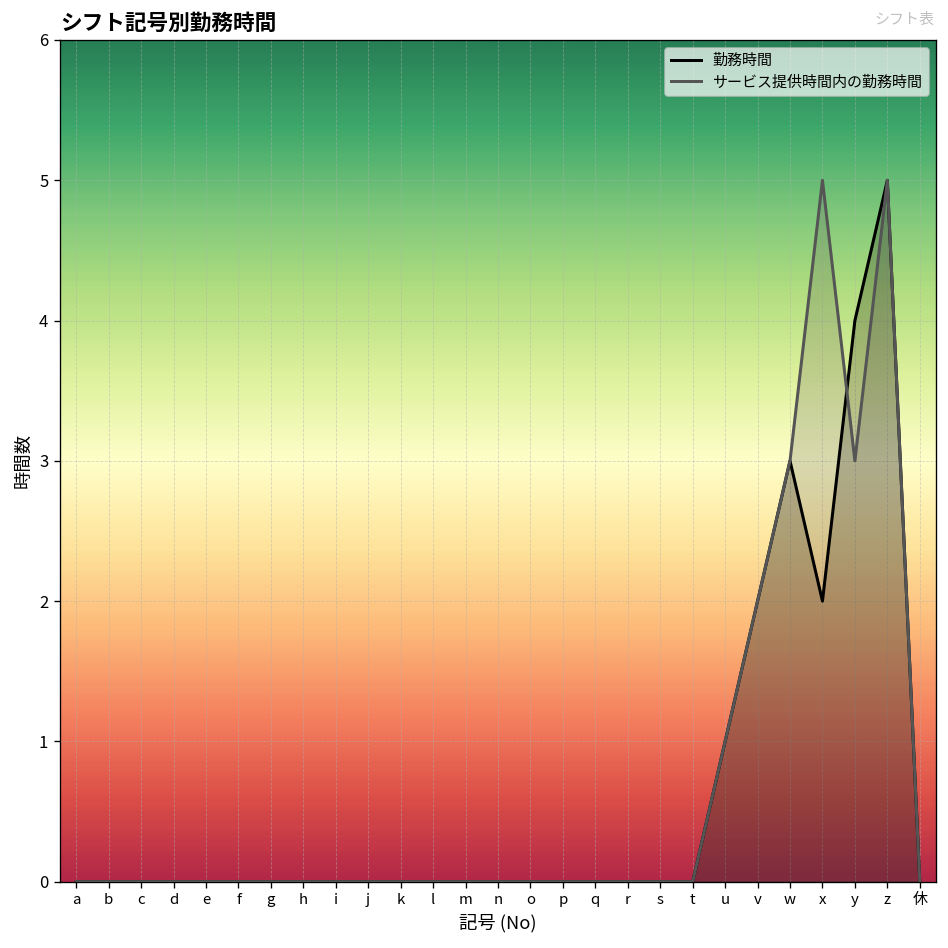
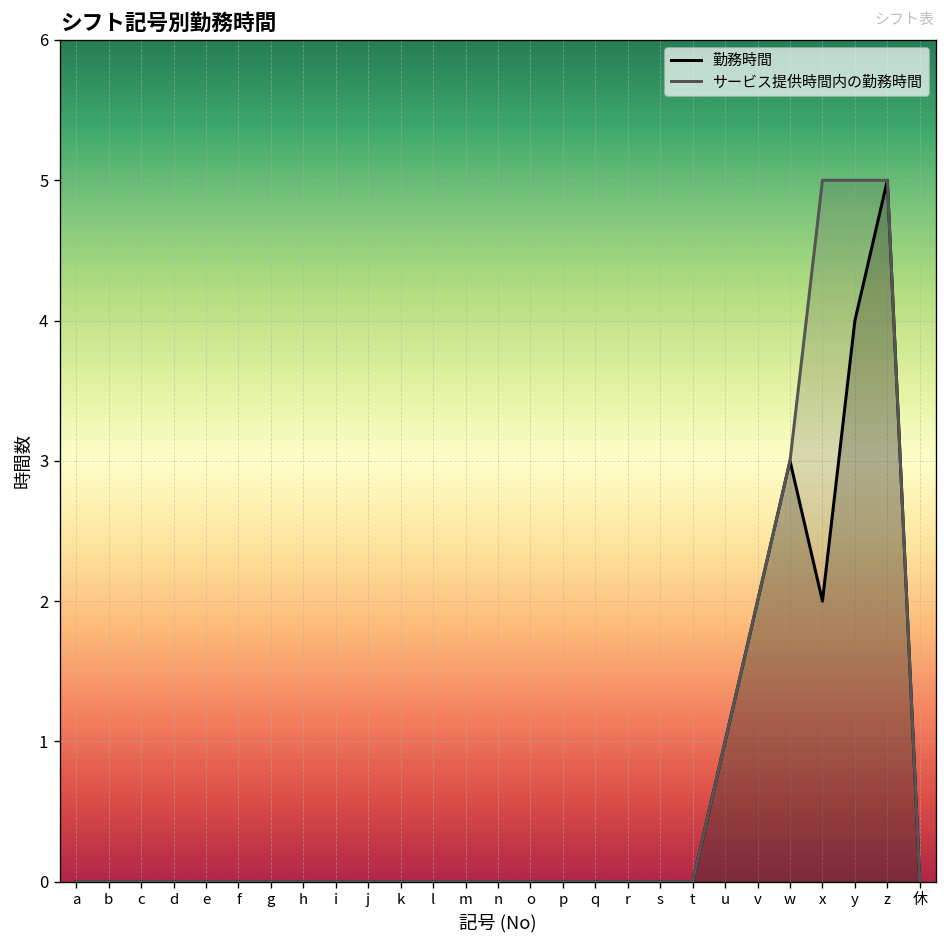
サービス提供時間内の勤務時間, y: 3 -> 5
